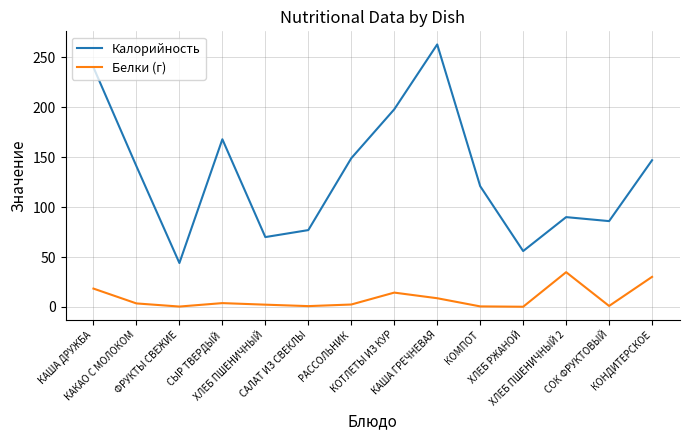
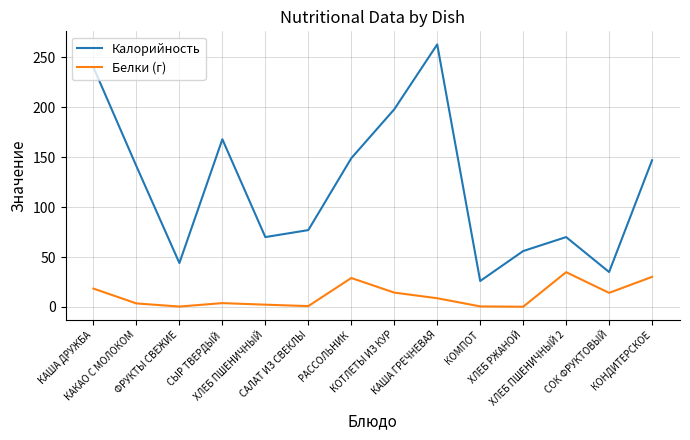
Белки (г), РАССОЛЬНИК: 0 -> 30
Калорийность, КОМПОТ: 120 -> 30
Калорийность, ХЛЕБ ПШЕНИЧНЫЙ 2: 90 -> 70
Калорийность, СОК ФРУКТОВЫЙ: 90 -> 40
Белки (г), СОК ФРУКТОВЫЙ: 0 -> 10
